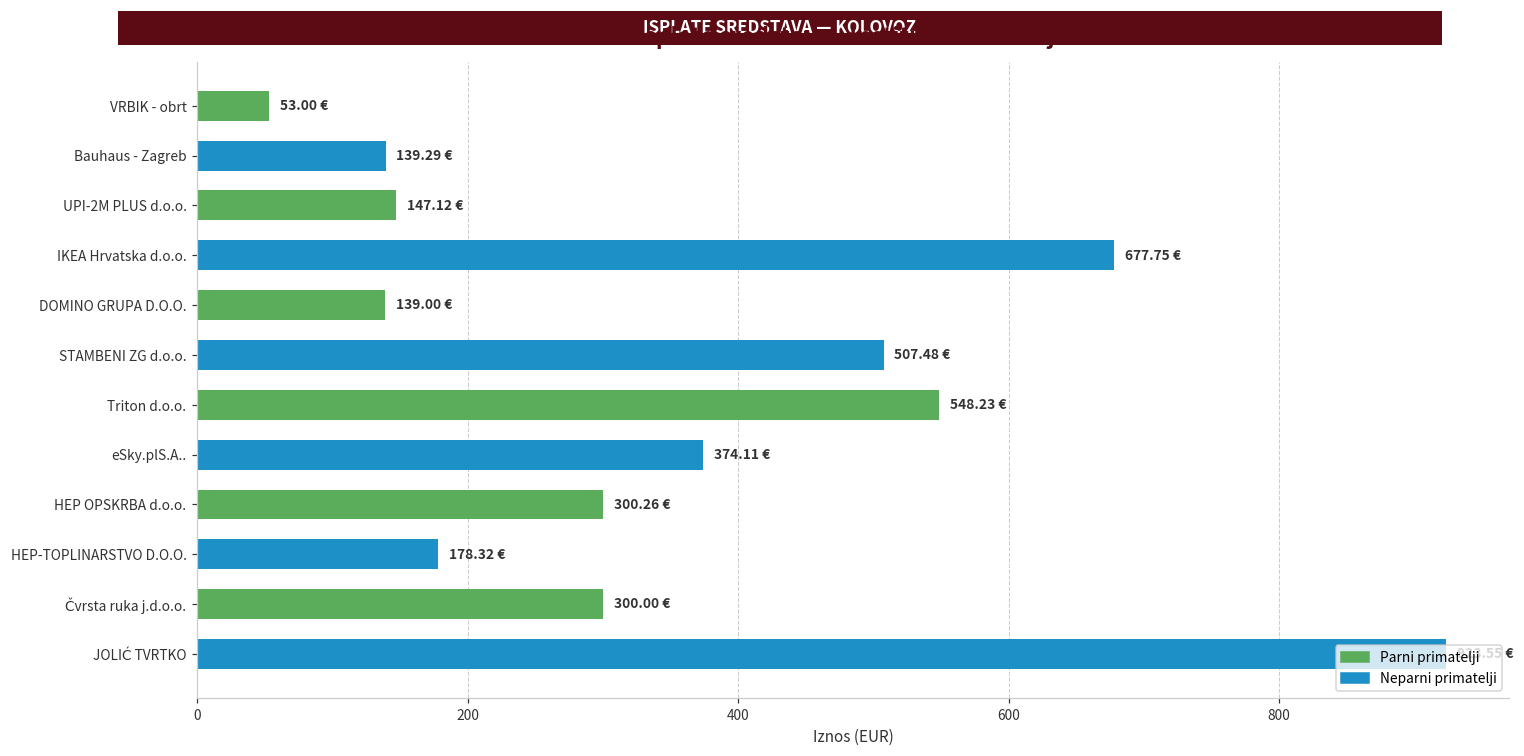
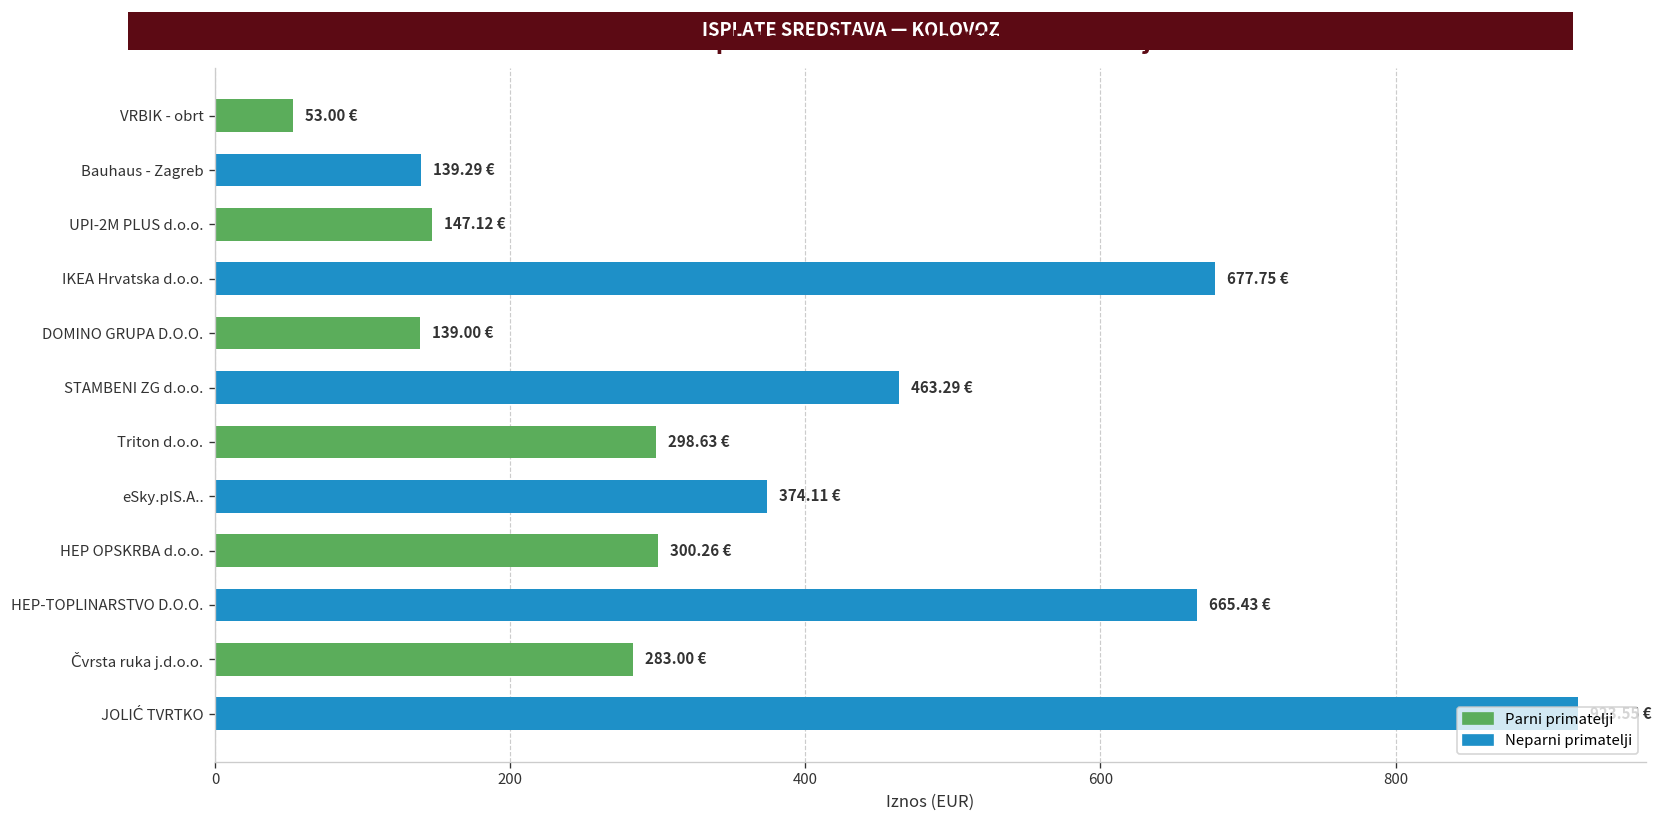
STAMBENI ZG d.o.o.: 507.48 -> 463.29
Triton d.o.o.: 548.23 -> 298.63
HEP-TOPLINARSTVO D.O.O.: 178.32 -> 665.43
Čvrsta ruka j.d.o.o.: 300.00 -> 283.00
